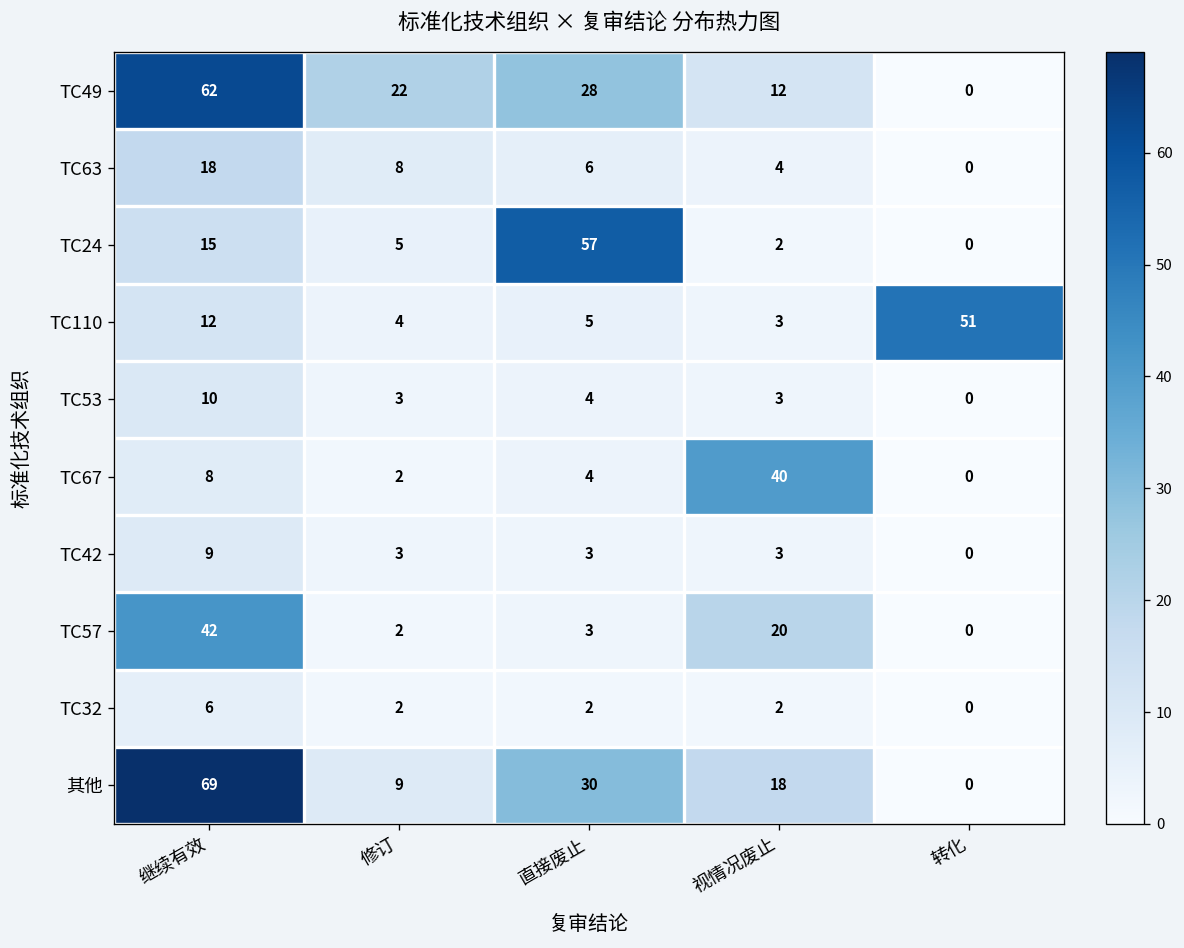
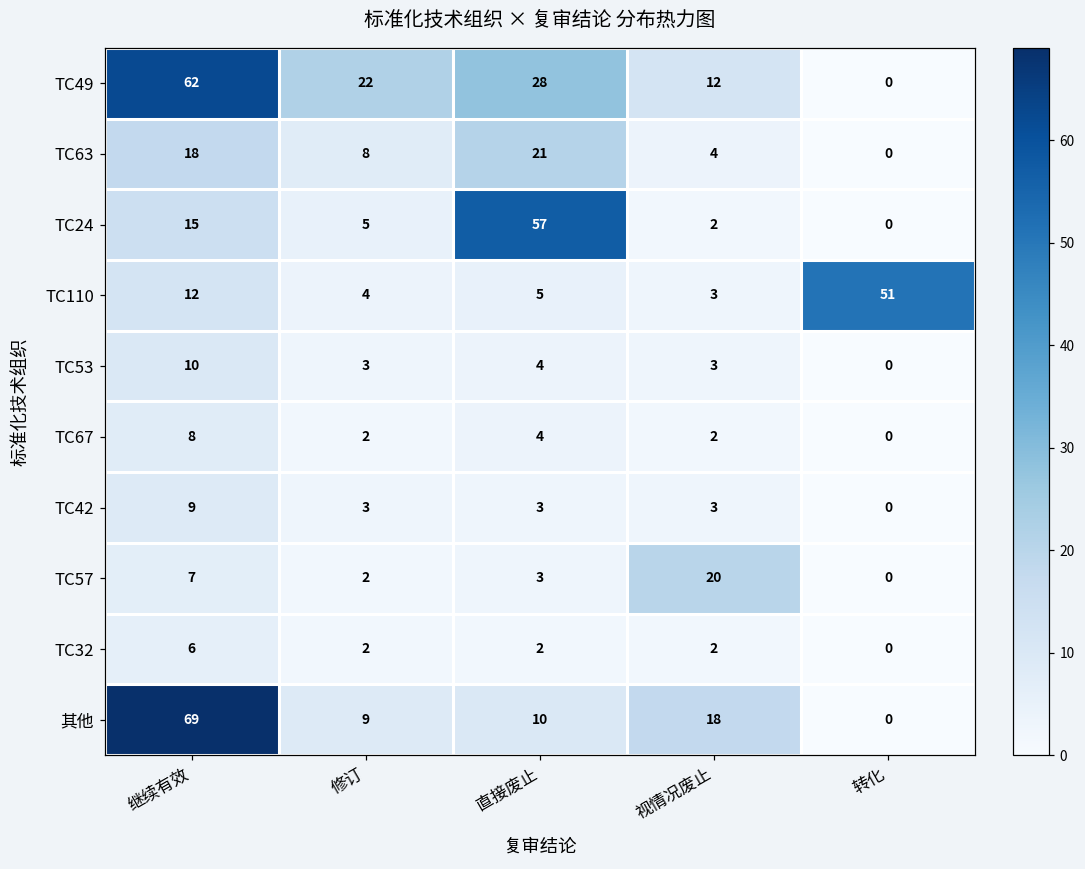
TC63, 直接废止: 6 -> 21
TC67, 视情况废止: 40 -> 2
TC57, 继续有效: 42 -> 7
其他, 直接废止: 30 -> 10
